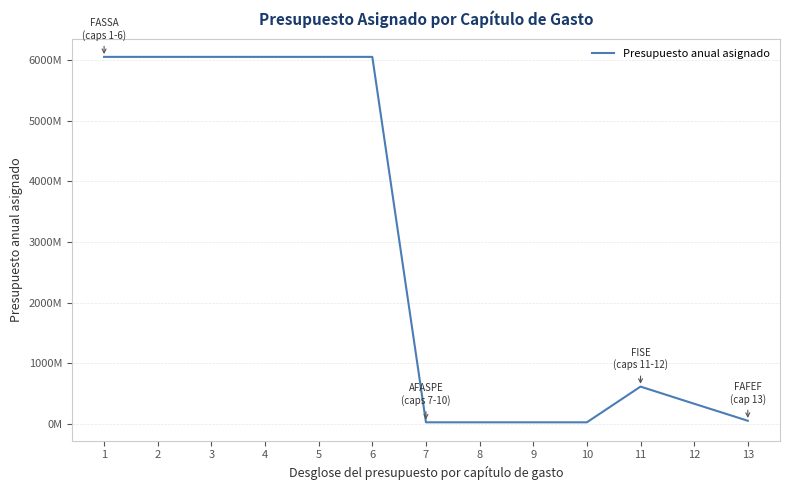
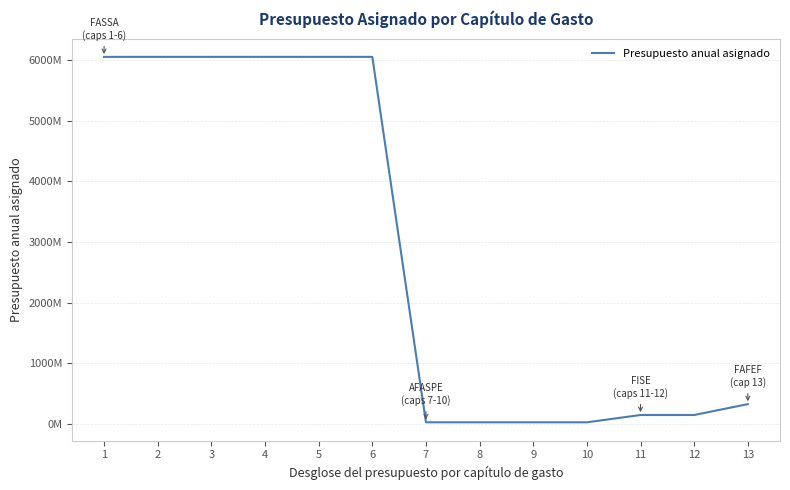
11: 600000000 -> 200000000
12: 300000000 -> 200000000
13: 100000000 -> 300000000
